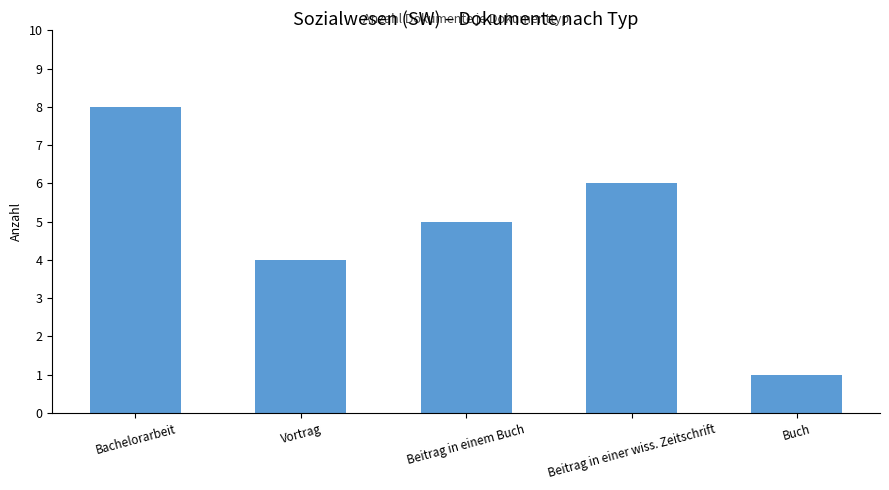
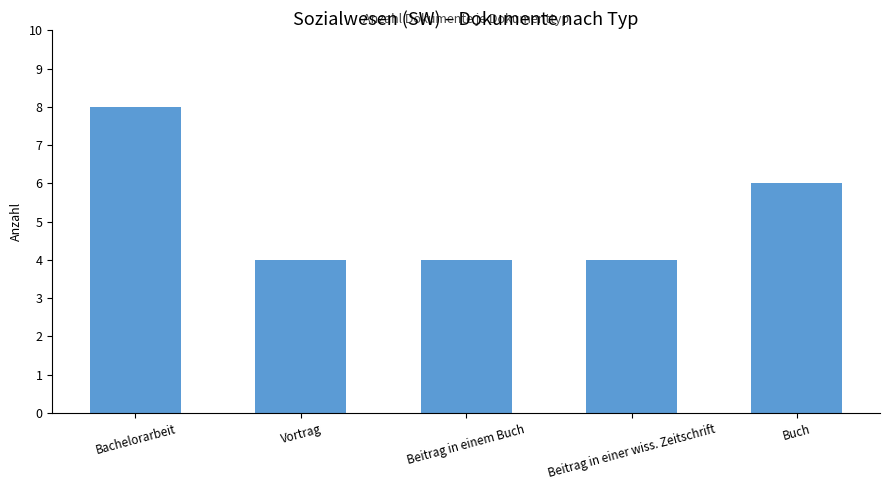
Beitrag in einem Buch: 5 -> 4
Beitrag in einer wiss. Zeitschrift: 6 -> 4
Buch: 1 -> 6
